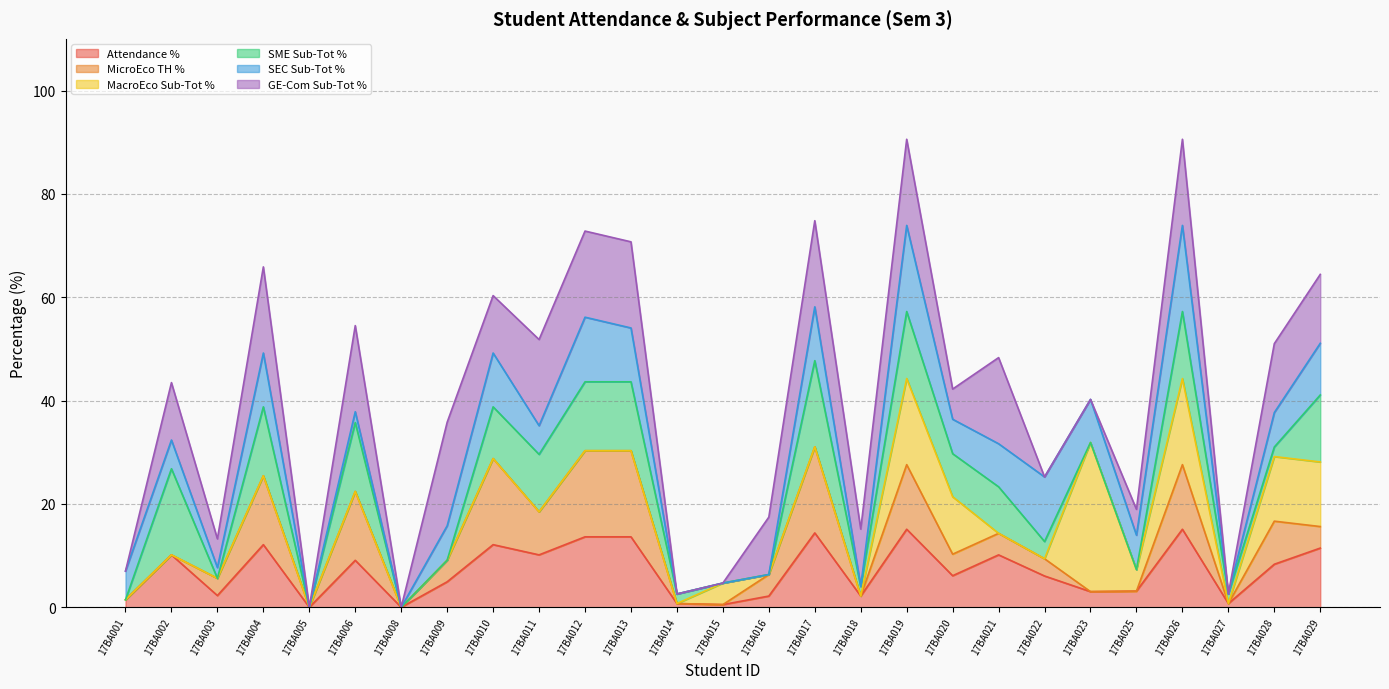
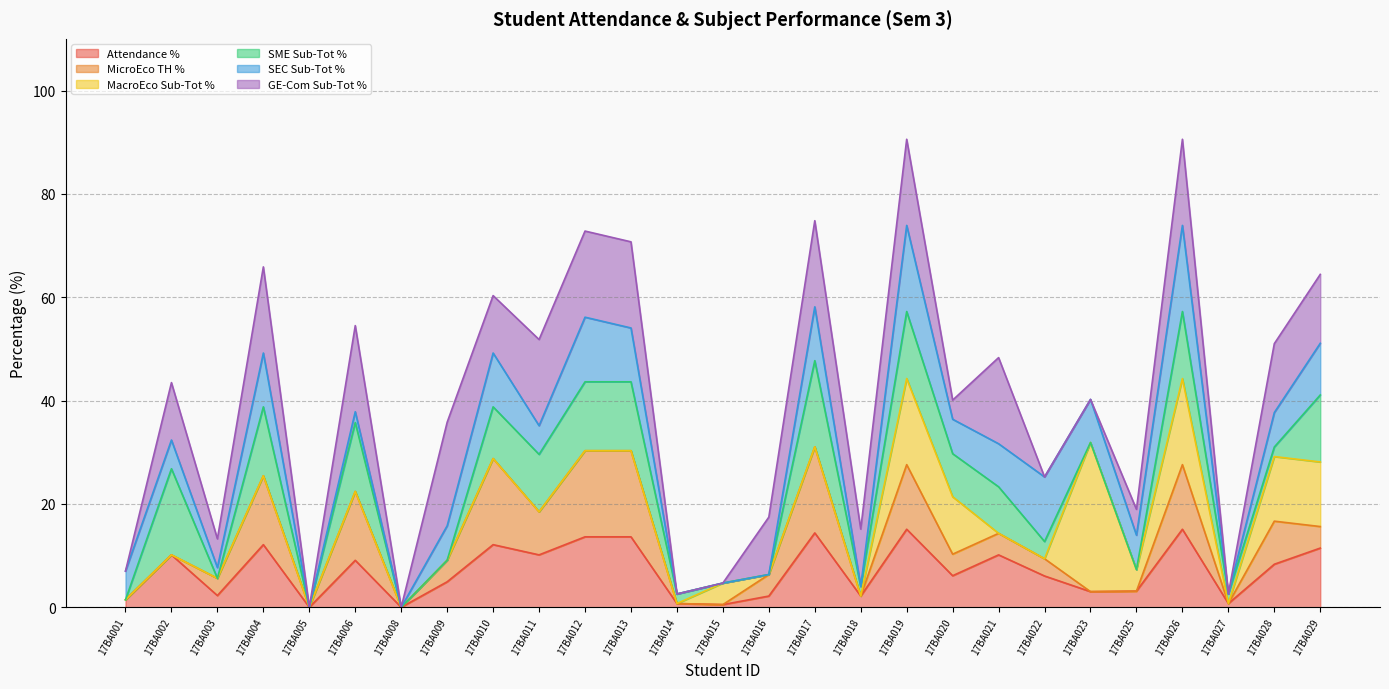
GE-Com Sub-Tot %, 17BA020: 6 -> 4
